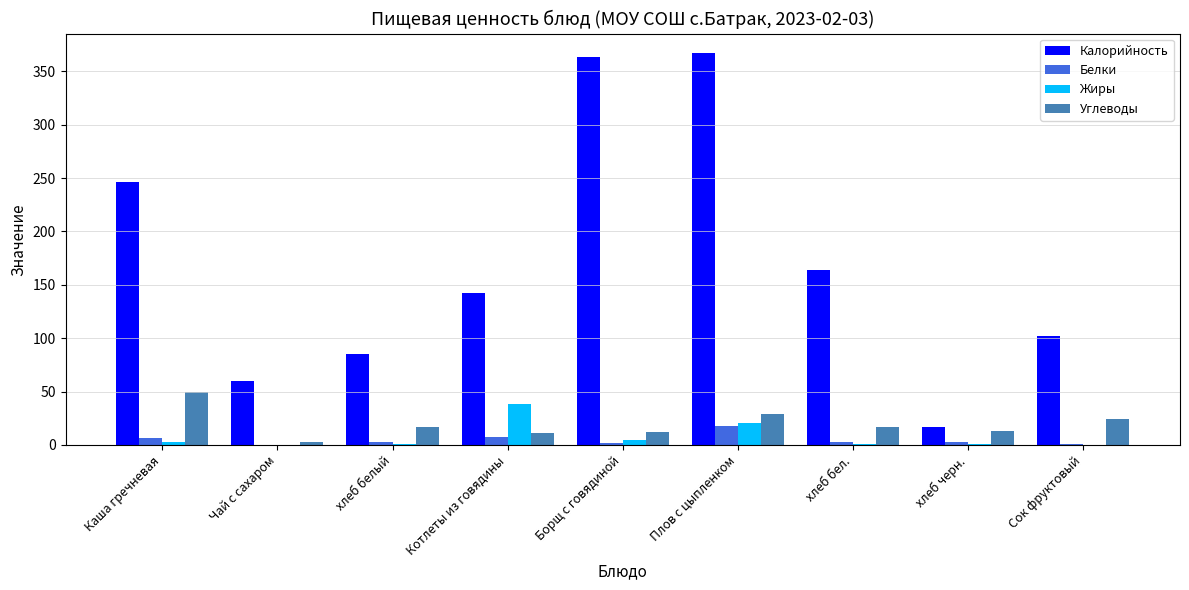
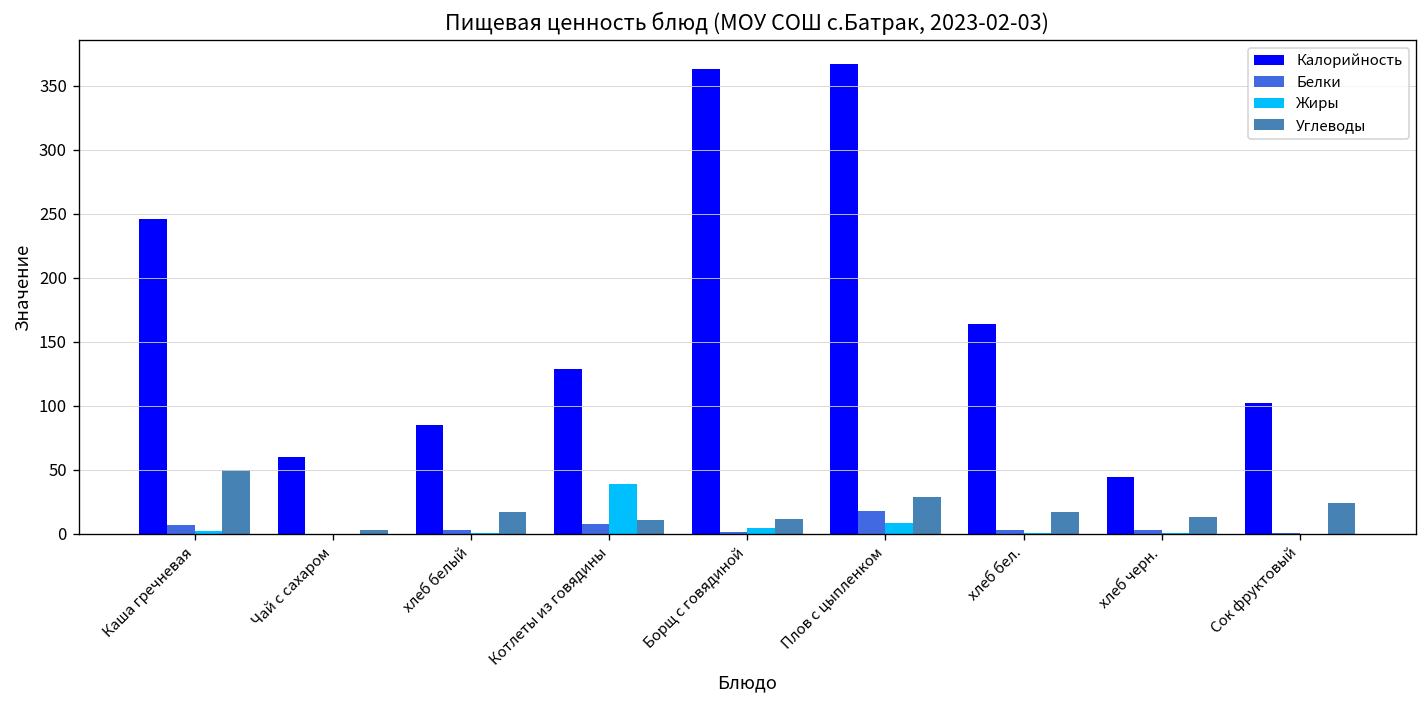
Калорийность, Котлеты из говядины: 142 -> 129
Жиры, Плов с цыпленком: 20 -> 8
Калорийность, хлеб черн.: 17 -> 44
